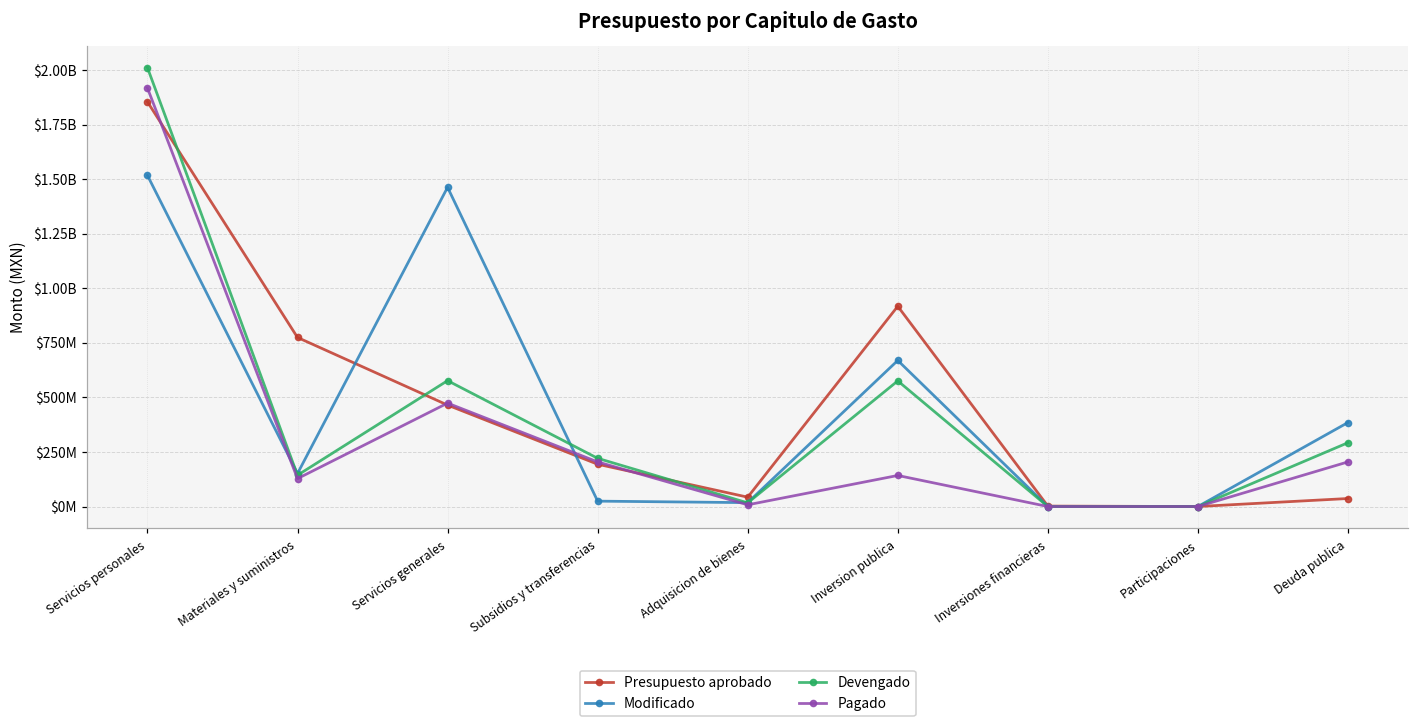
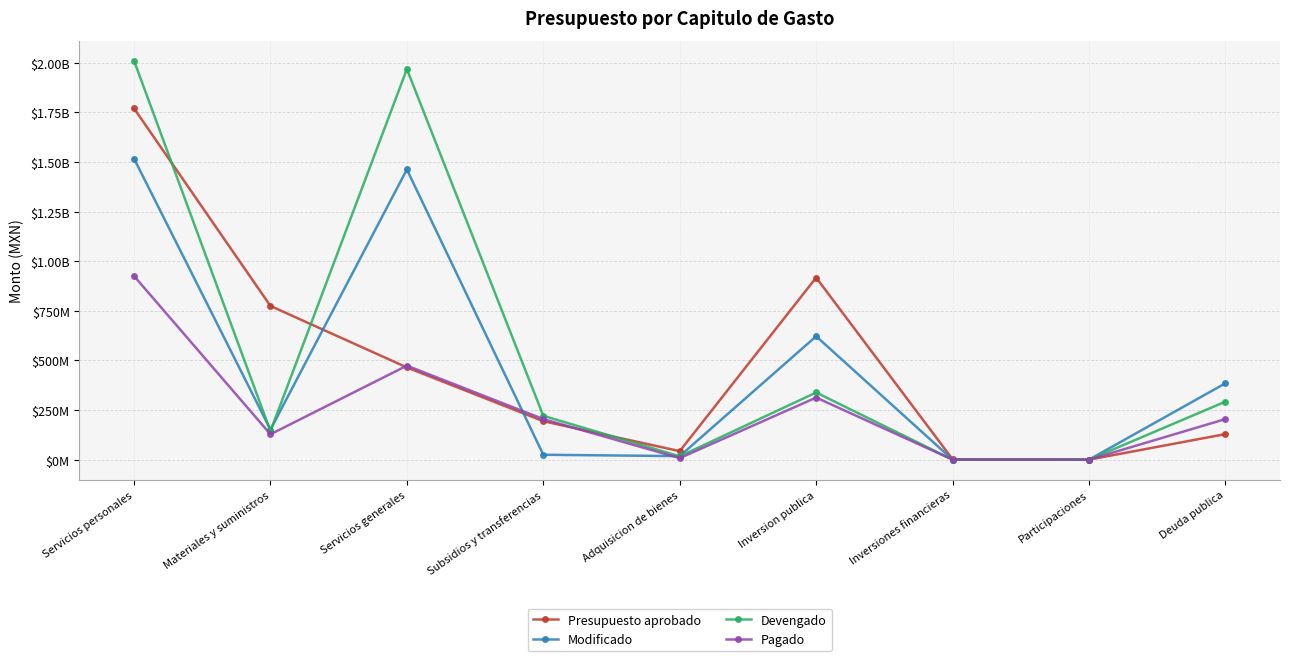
Presupuesto aprobado, Servicios personales: $1850000000 -> $1770000000
Pagado, Servicios personales: $1920000000 -> $930000000
Devengado, Servicios generales: $580000000 -> $1970000000
Modificado, Inversion publica: $670000000 -> $620000000
Devengado, Inversion publica: $580000000 -> $340000000
Pagado, Inversion publica: $140000000 -> $310000000
Presupuesto aprobado, Deuda publica: $40000000 -> $130000000
